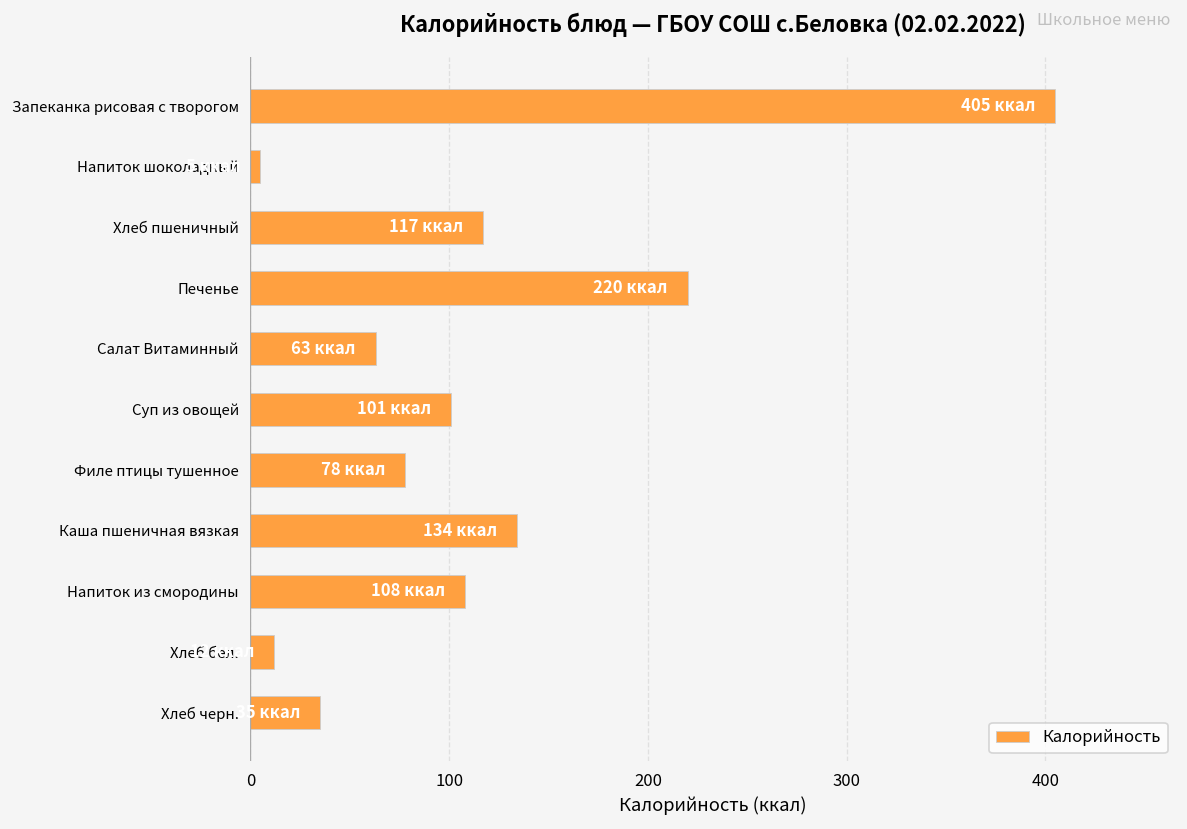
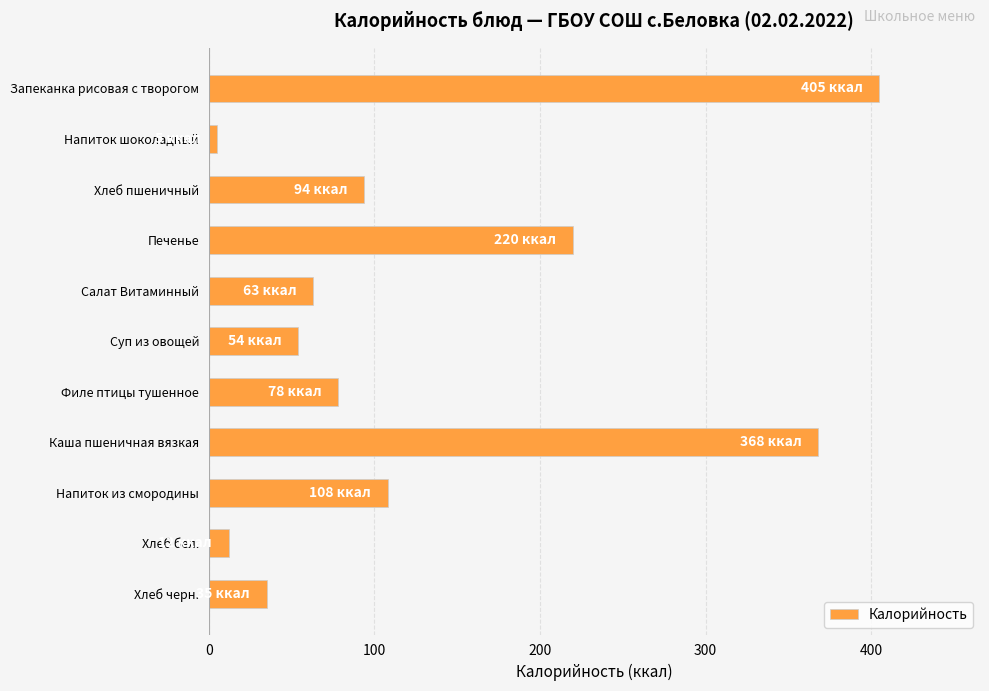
Хлеб пшеничный: 117 -> 94
Суп из овощей: 101 -> 54
Каша пшеничная вязкая: 134 -> 368
